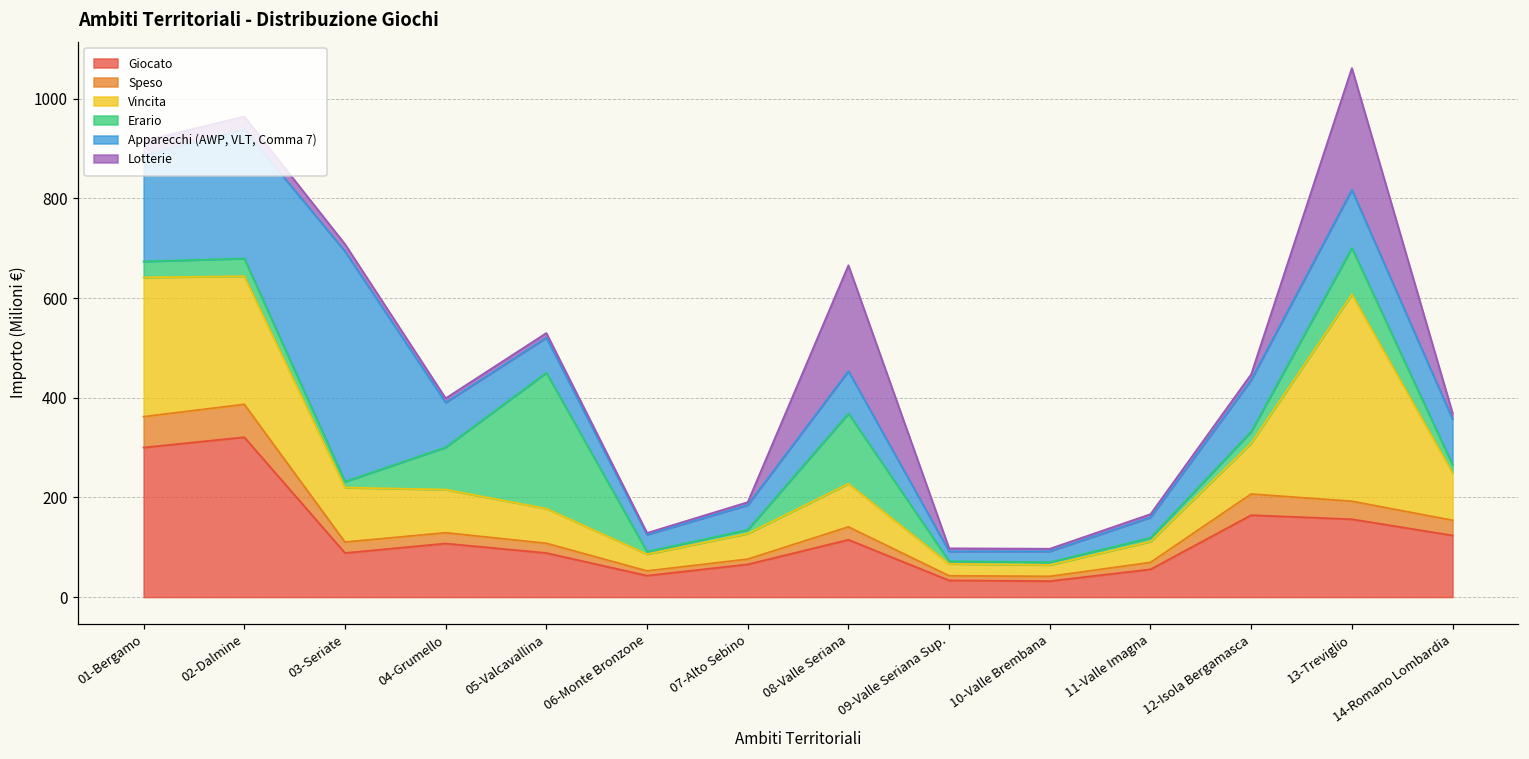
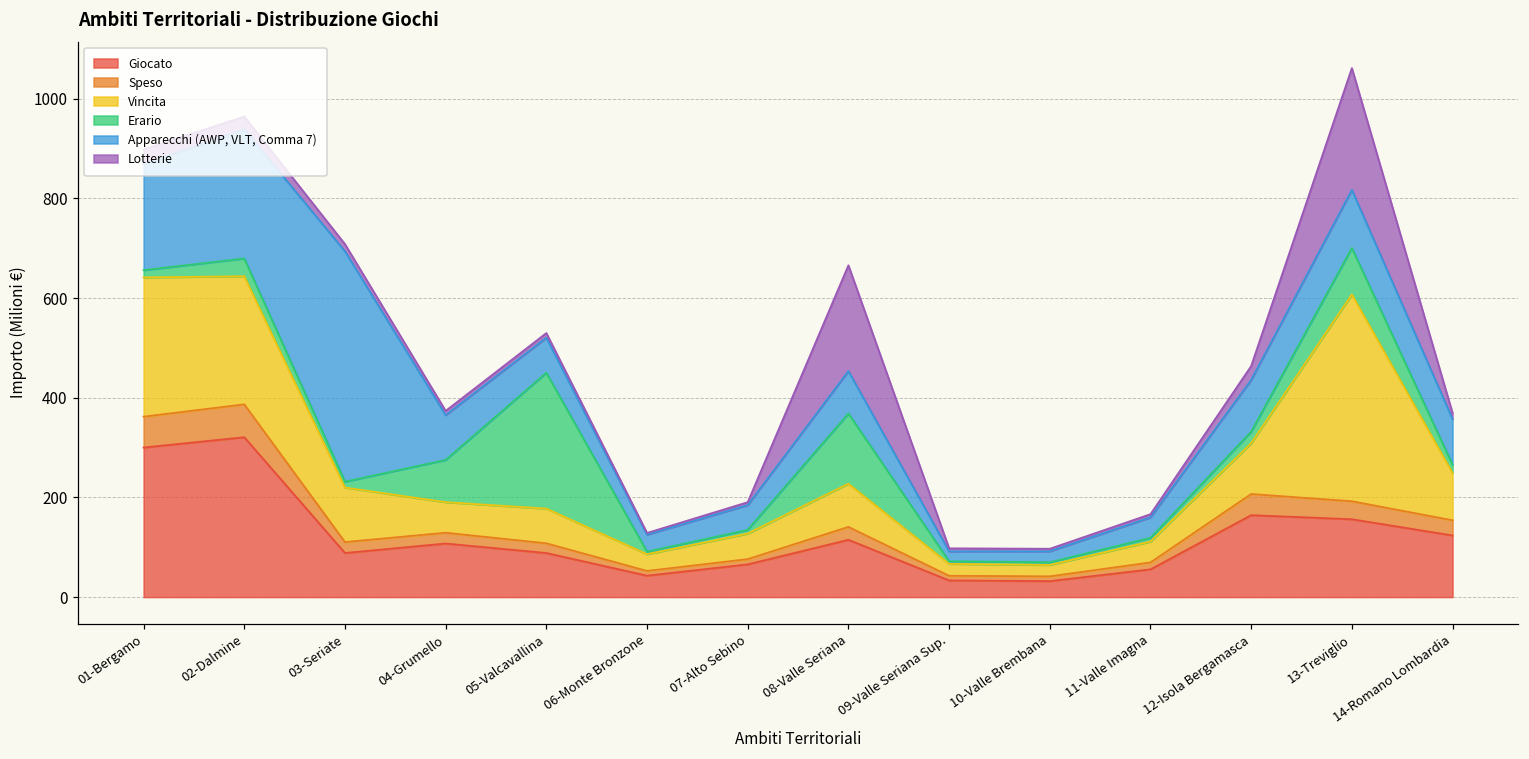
Erario, 01-Bergamo: 30 -> 10
Vincita, 04-Grumello: 90 -> 60
Lotterie, 12-Isola Bergamasca: 10 -> 30
